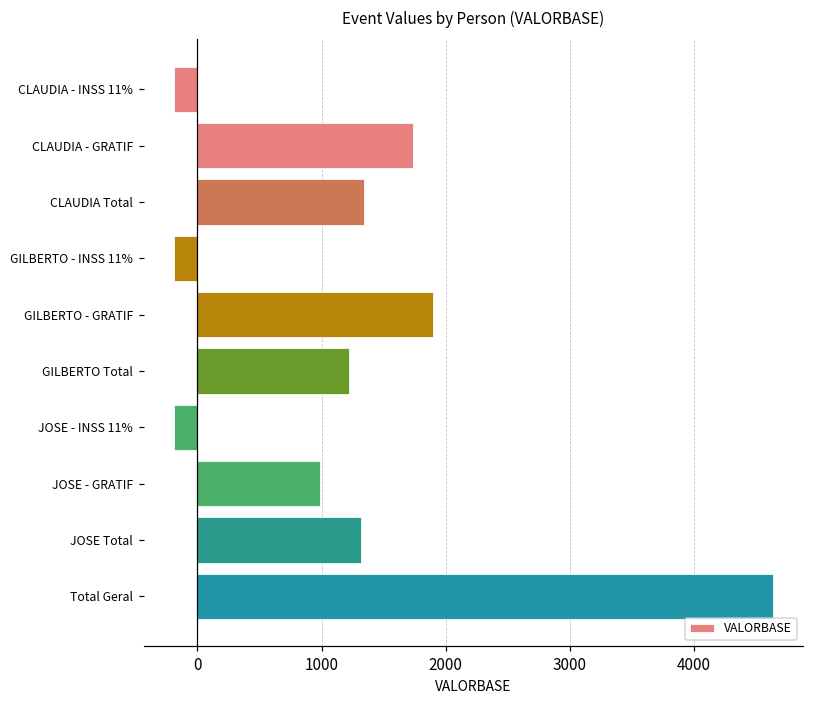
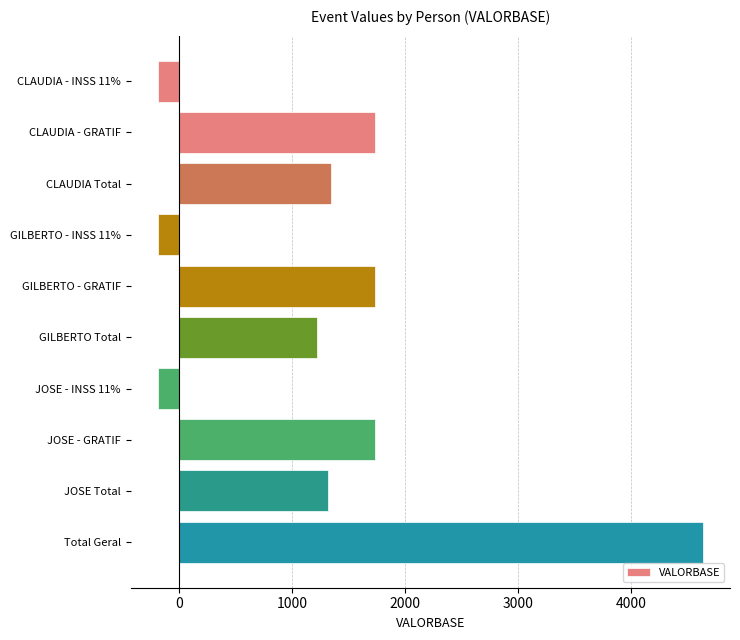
GILBERTO - GRATIF: 1900 -> 1740
JOSE - GRATIF: 980 -> 1740
